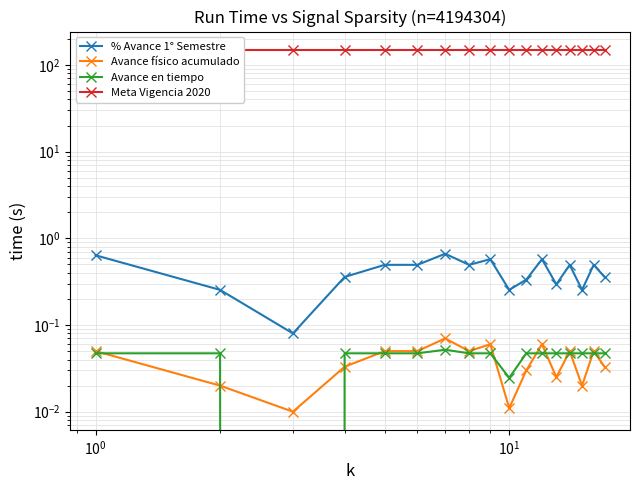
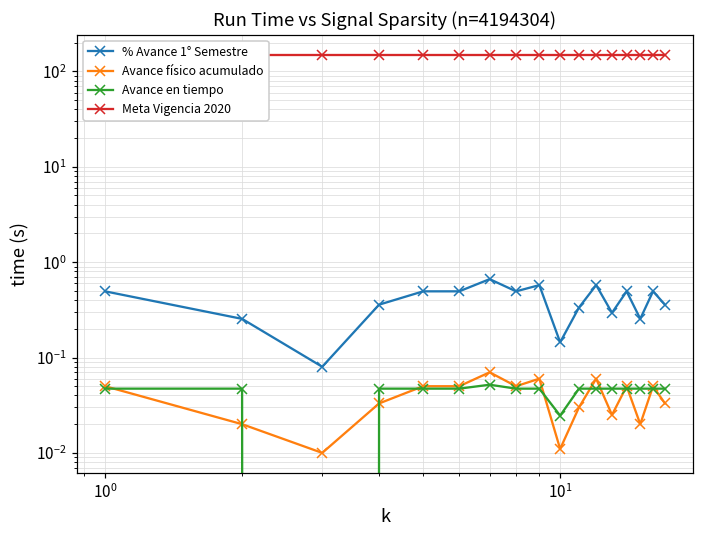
% Avance 1° Semestre, 10^0: 0.6 -> 0.5
% Avance 1° Semestre, 10^1: 0.25 -> 0.14
